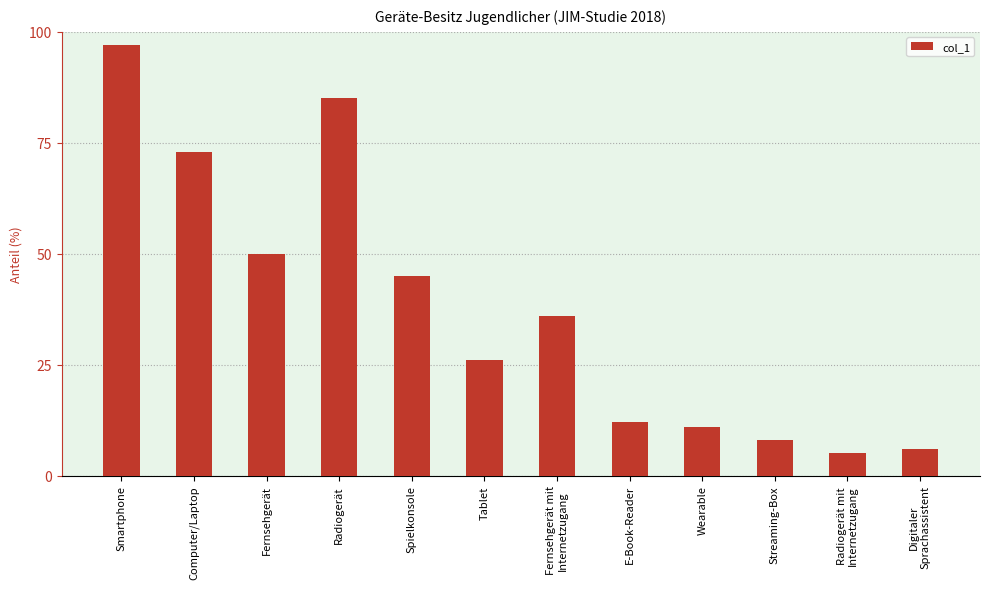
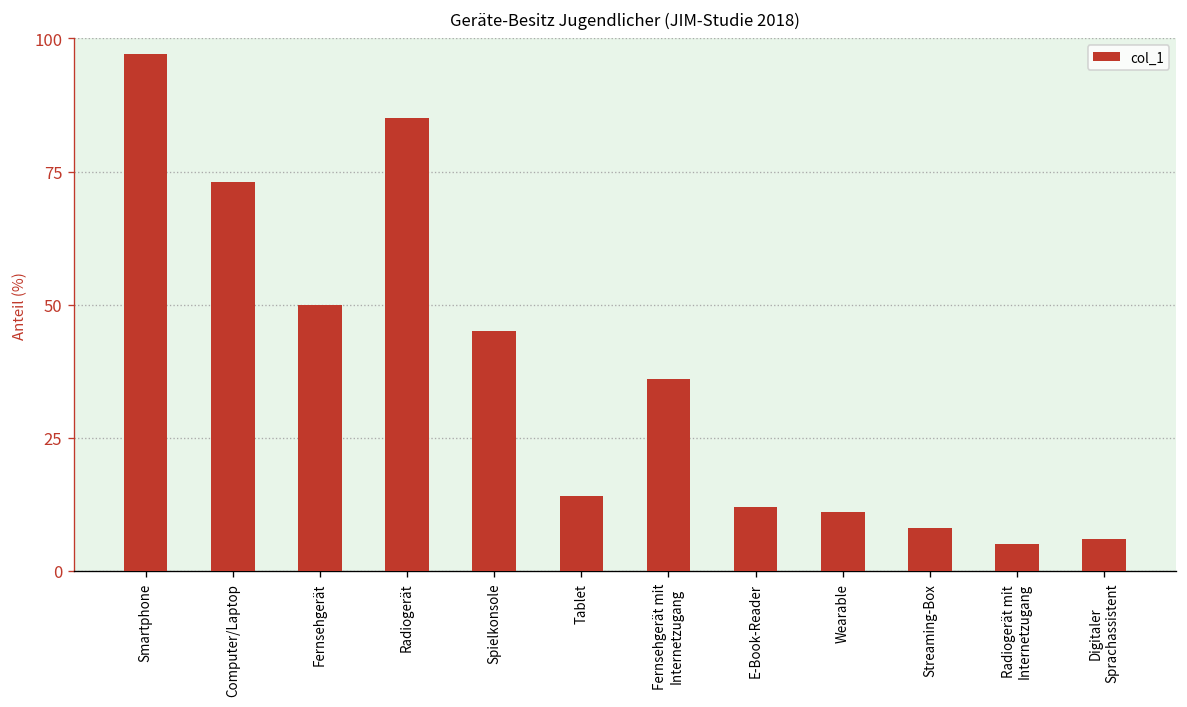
Tablet: 26 -> 14
